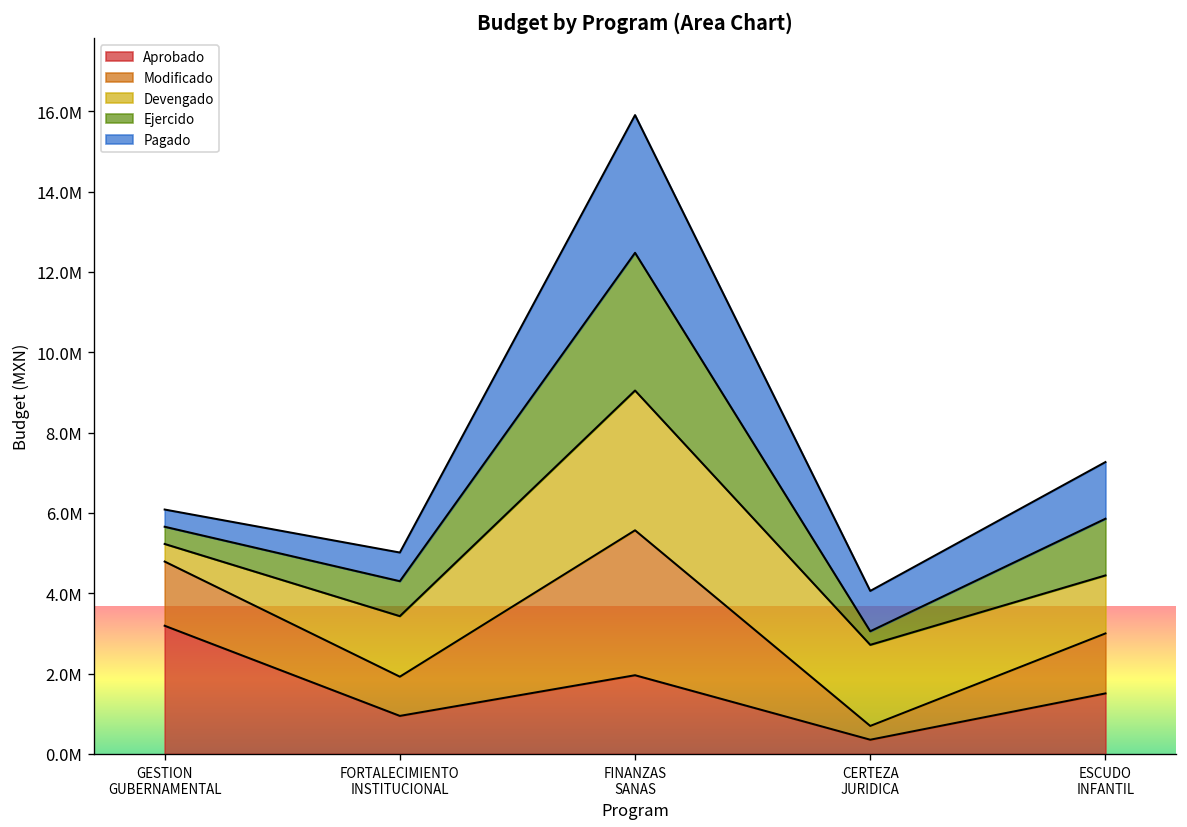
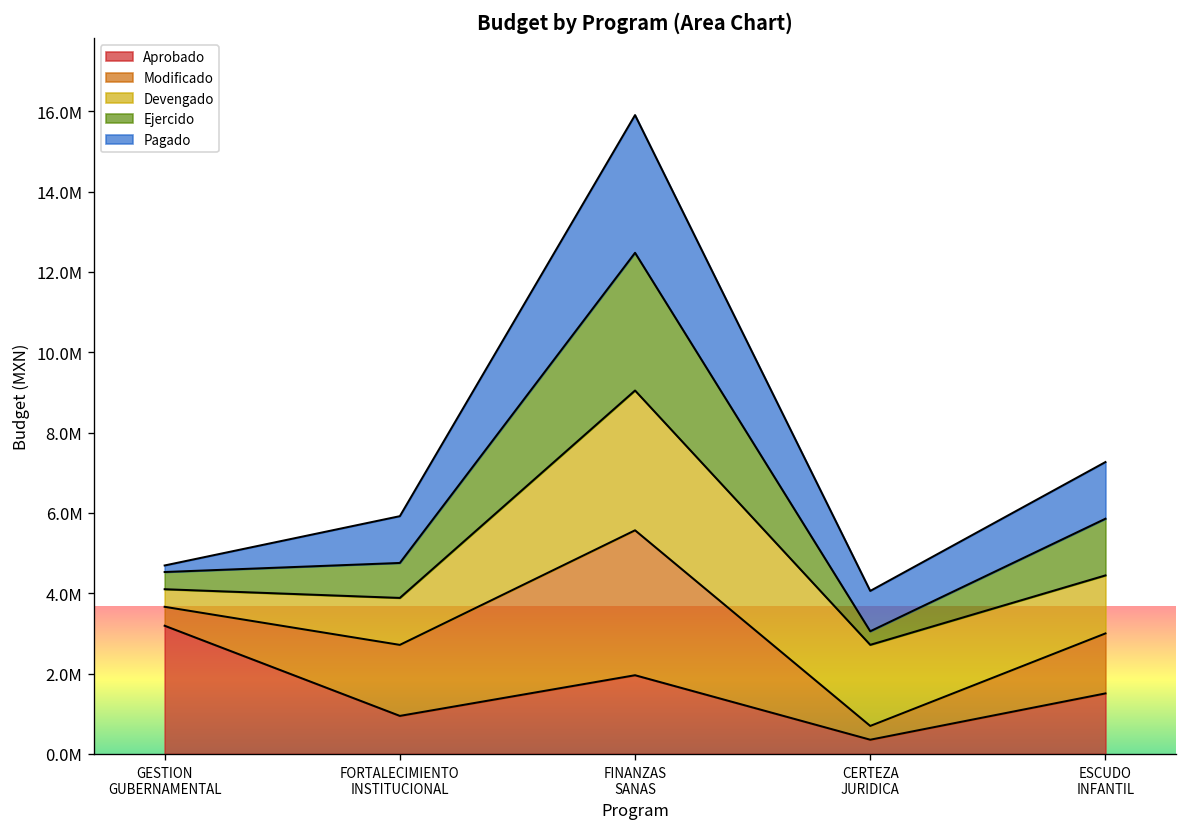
Modificado, GESTION GUBERNAMENTAL: 1600000 -> 500000
Pagado, GESTION GUBERNAMENTAL: 400000 -> 200000
Modificado, FORTALECIMIENTO INSTITUCIONAL: 1000000 -> 1800000
Devengado, FORTALECIMIENTO INSTITUCIONAL: 1500000 -> 1200000
Pagado, FORTALECIMIENTO INSTITUCIONAL: 700000 -> 1200000
